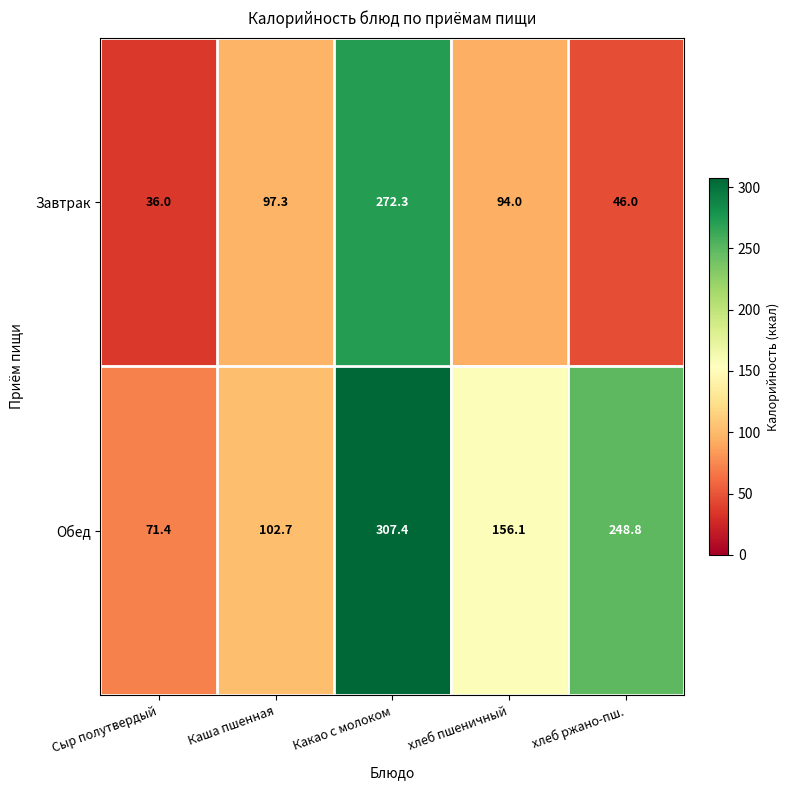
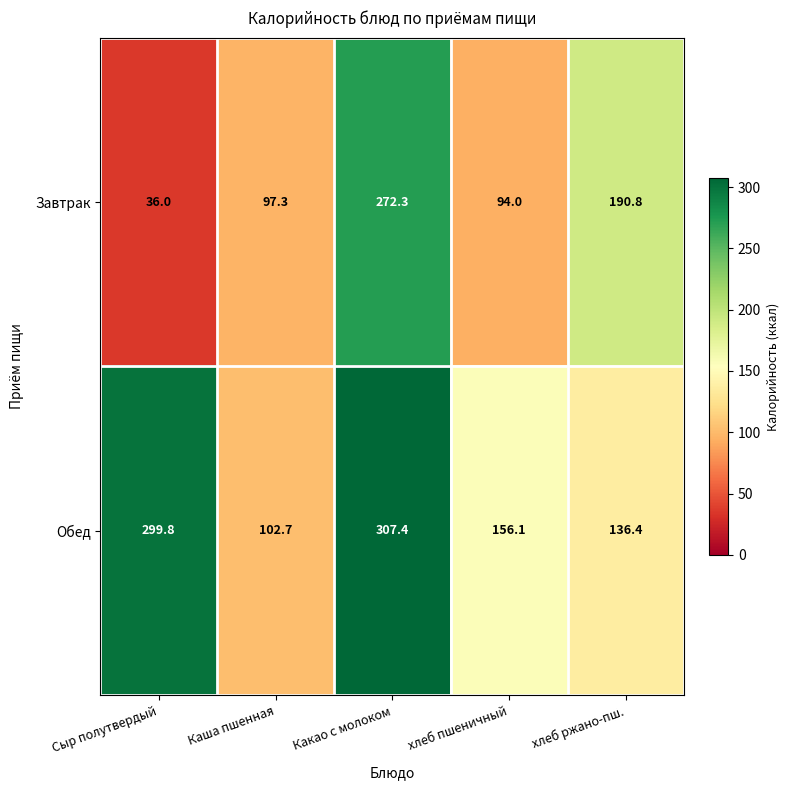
Завтрак, хлеб ржано-пш.: 46.0 -> 190.8
Обед, Сыр полутвердый: 71.4 -> 299.8
Обед, хлеб ржано-пш.: 248.8 -> 136.4
